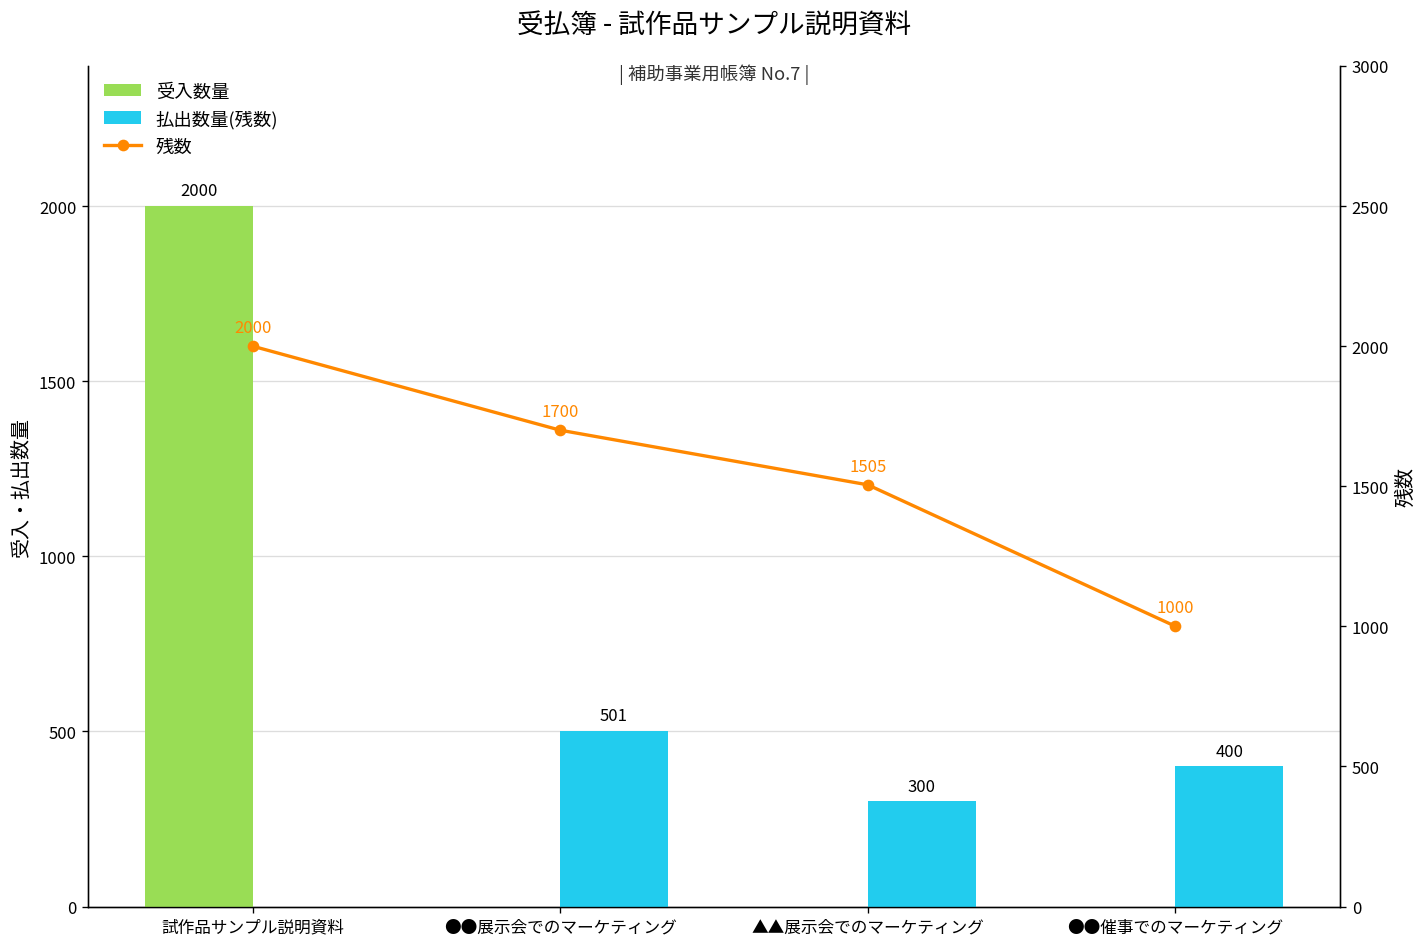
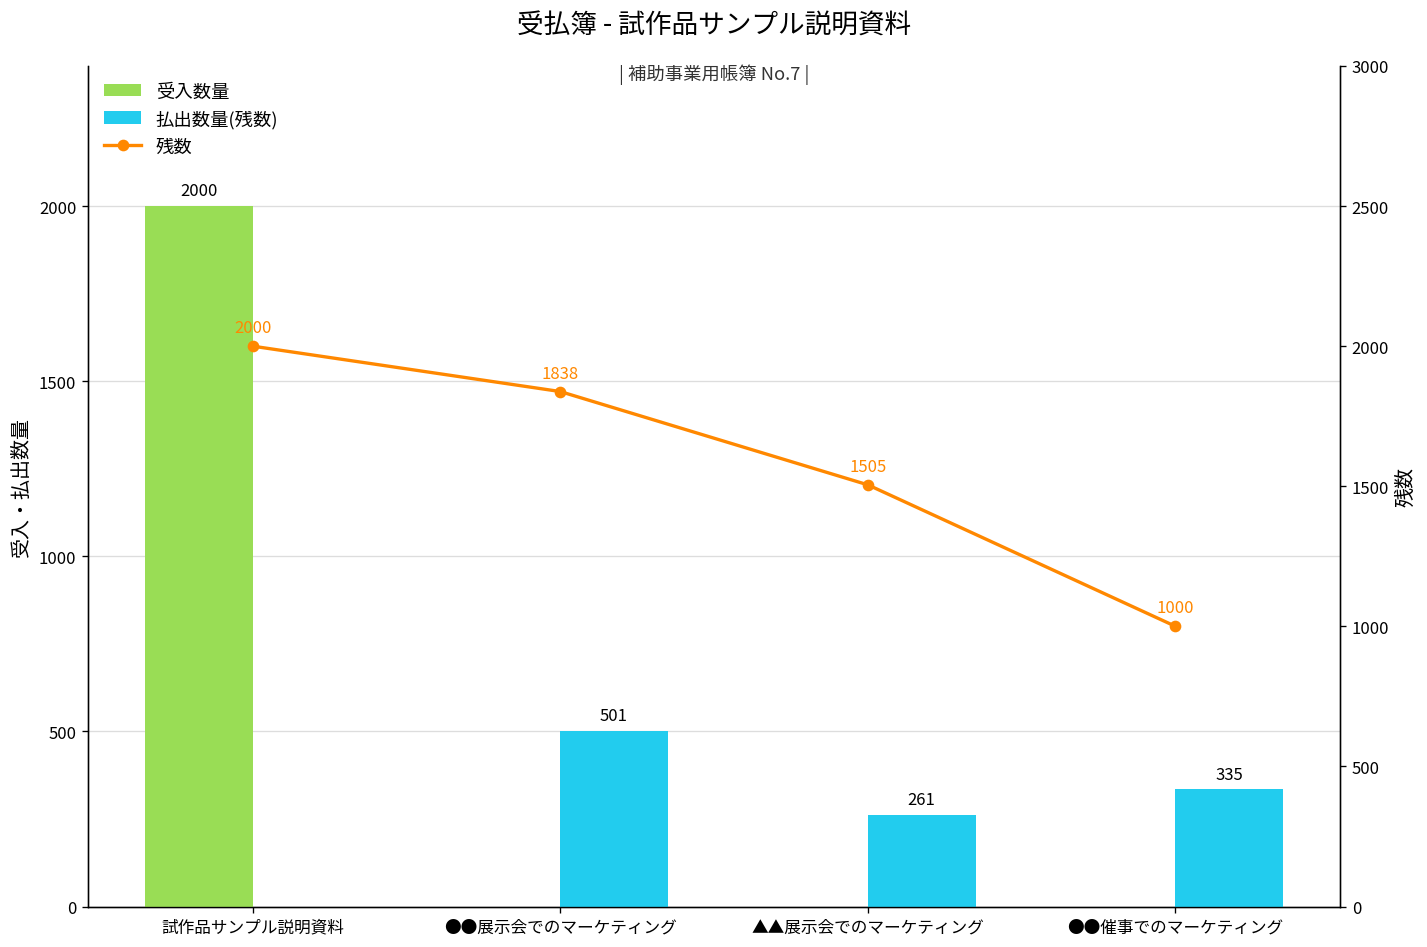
払出数量(残数), ▲▲展示会でのマーケティング: 300 -> 261
払出数量(残数), ●●催事でのマーケティング: 400 -> 335
残数, ●●展示会でのマーケティング: 1700 -> 1838
